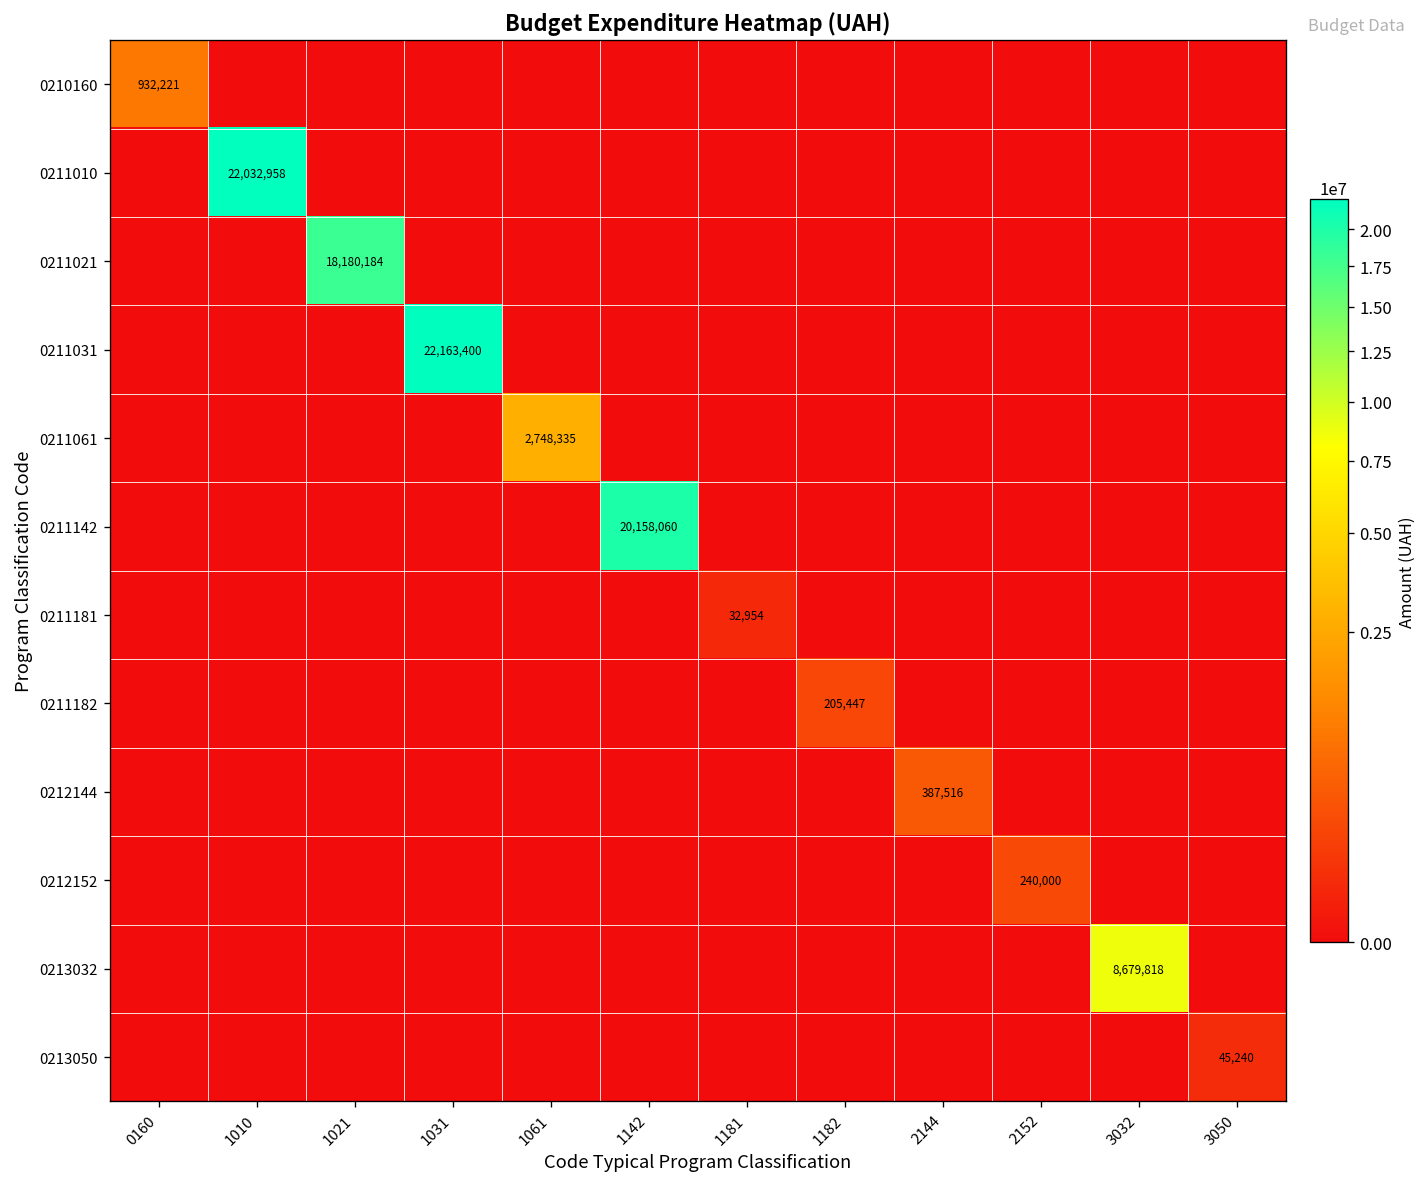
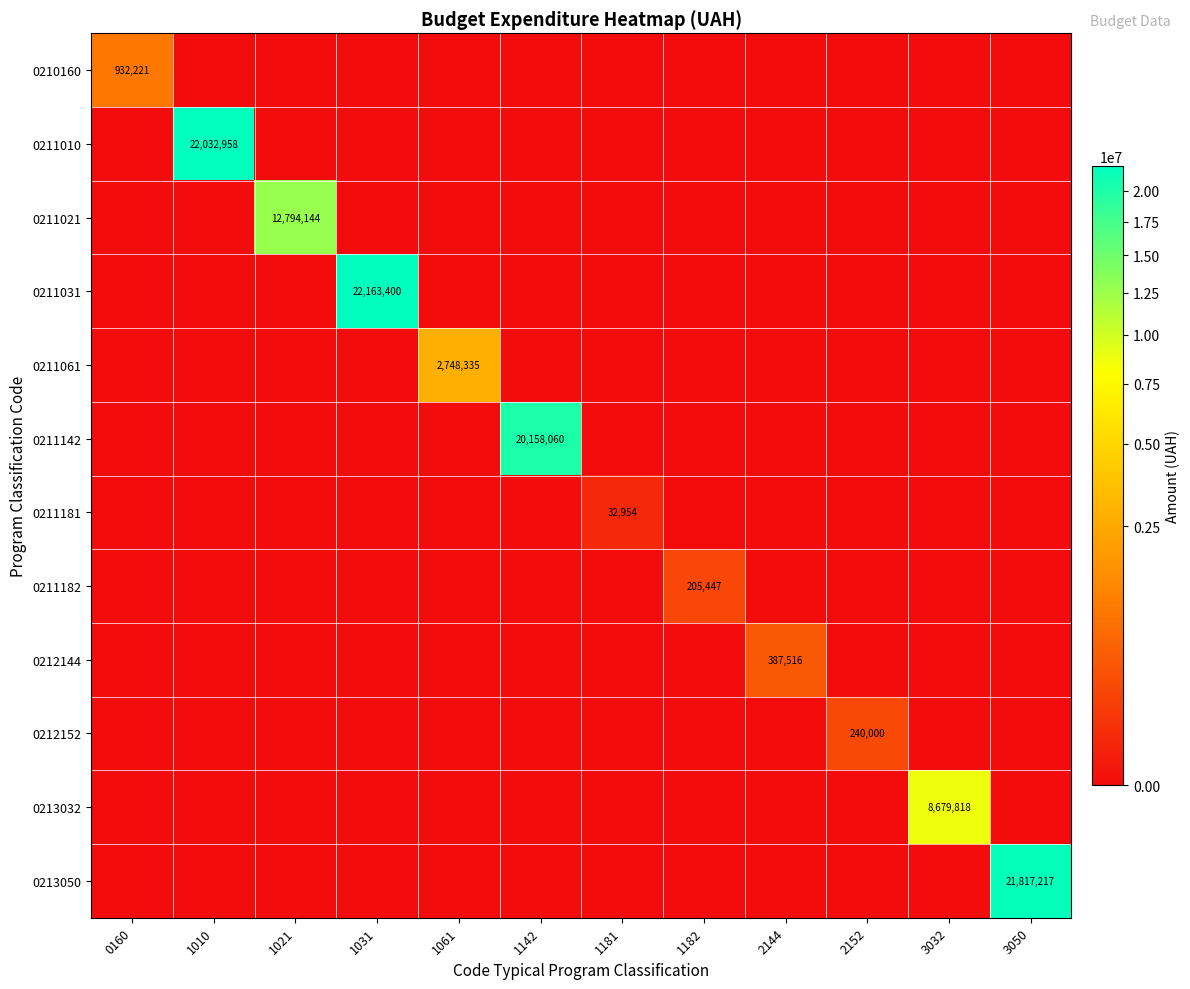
0211021, 1021: 18,180,184 -> 12,794,144
0213050, 3050: 45,240 -> 21,817,217
